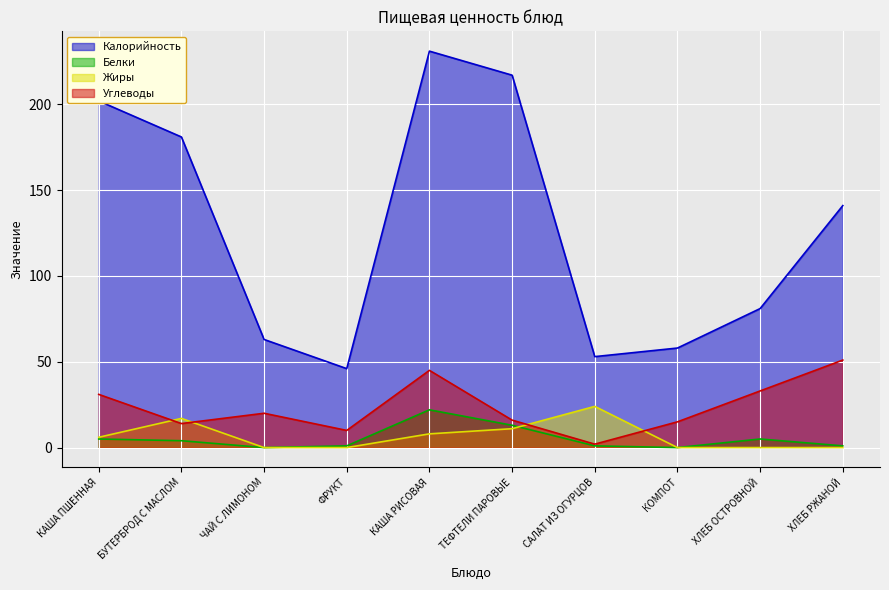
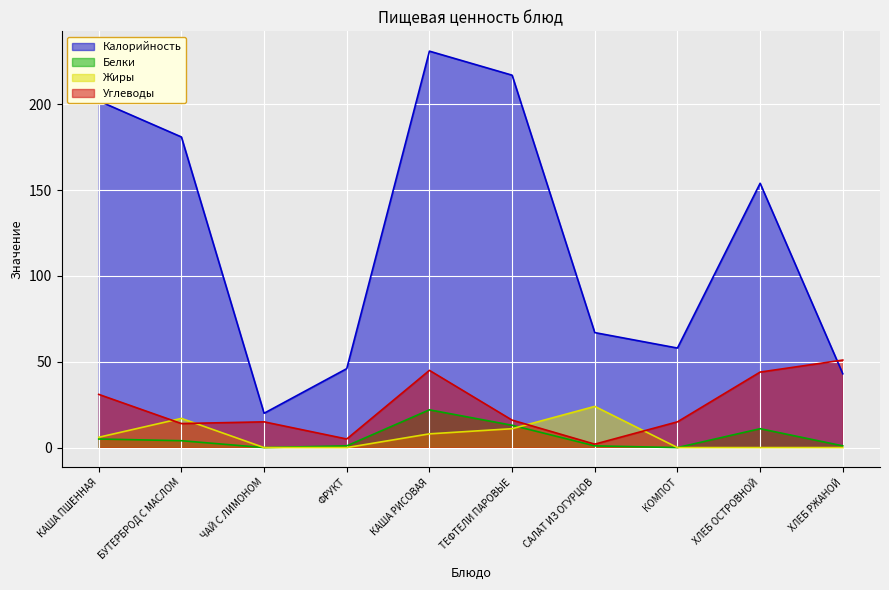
Калорийность, ЧАЙ С ЛИМОНОМ: 63 -> 20
Углеводы, ЧАЙ С ЛИМОНОМ: 20 -> 15
Углеводы, ФРУКТ: 10 -> 5
Калорийность, САЛАТ ИЗ ОГУРЦОВ: 53 -> 67
Калорийность, ХЛЕБ ОСТРОВНОЙ: 81 -> 154
Белки, ХЛЕБ ОСТРОВНОЙ: 5 -> 11
Углеводы, ХЛЕБ ОСТРОВНОЙ: 33 -> 44
Калорийность, ХЛЕБ РЖАНОЙ: 141 -> 43
